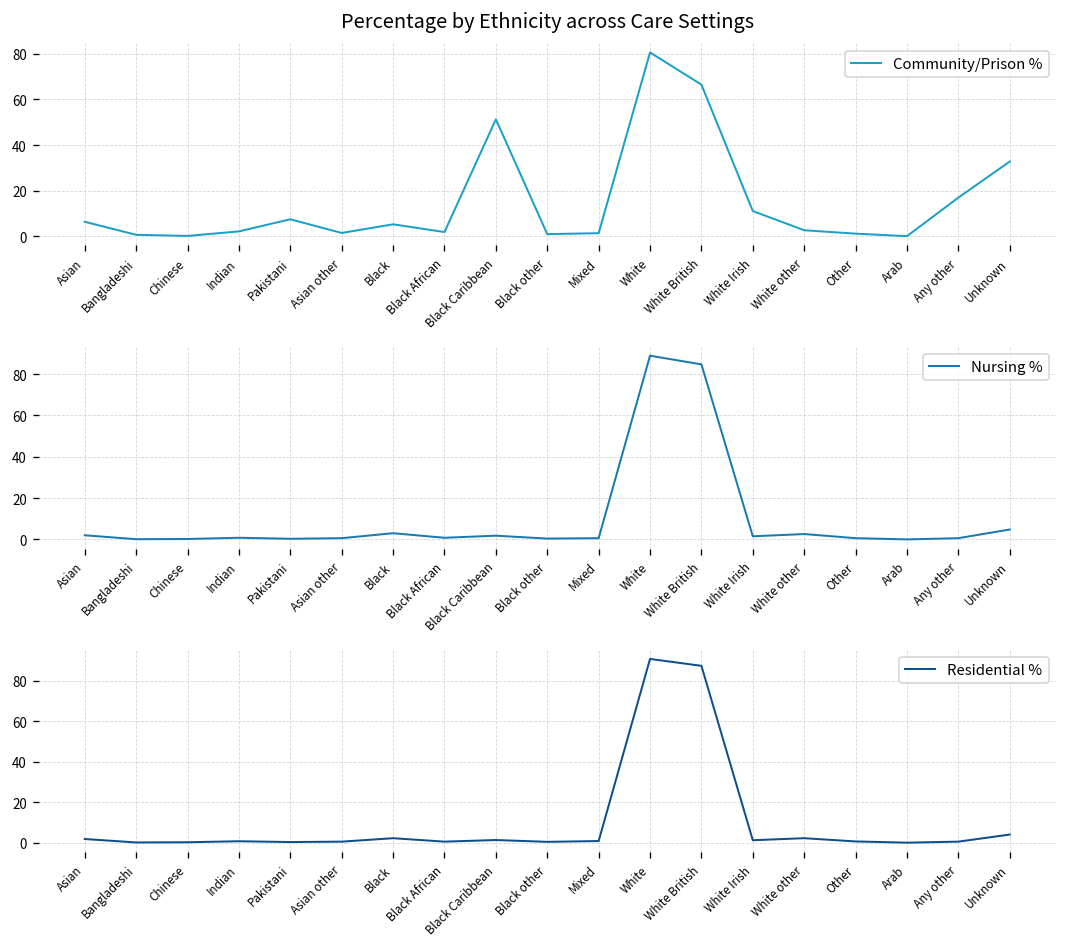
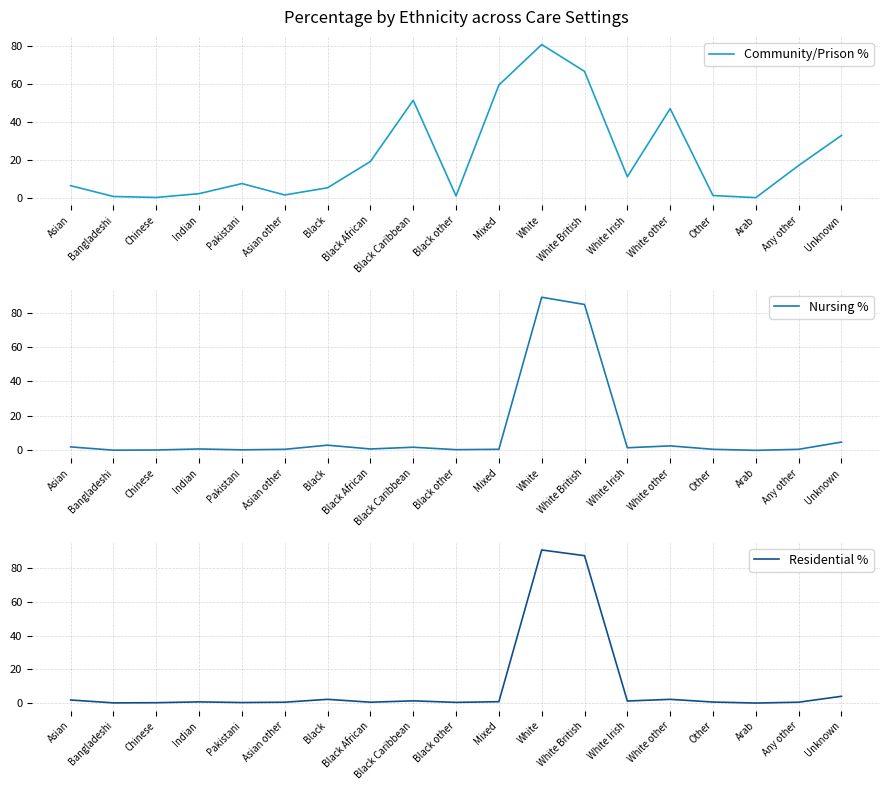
Percentage by Ethnicity across Care Settings, Black African: 2 -> 19
Percentage by Ethnicity across Care Settings, Mixed: 1 -> 59
Percentage by Ethnicity across Care Settings, White other: 3 -> 47
